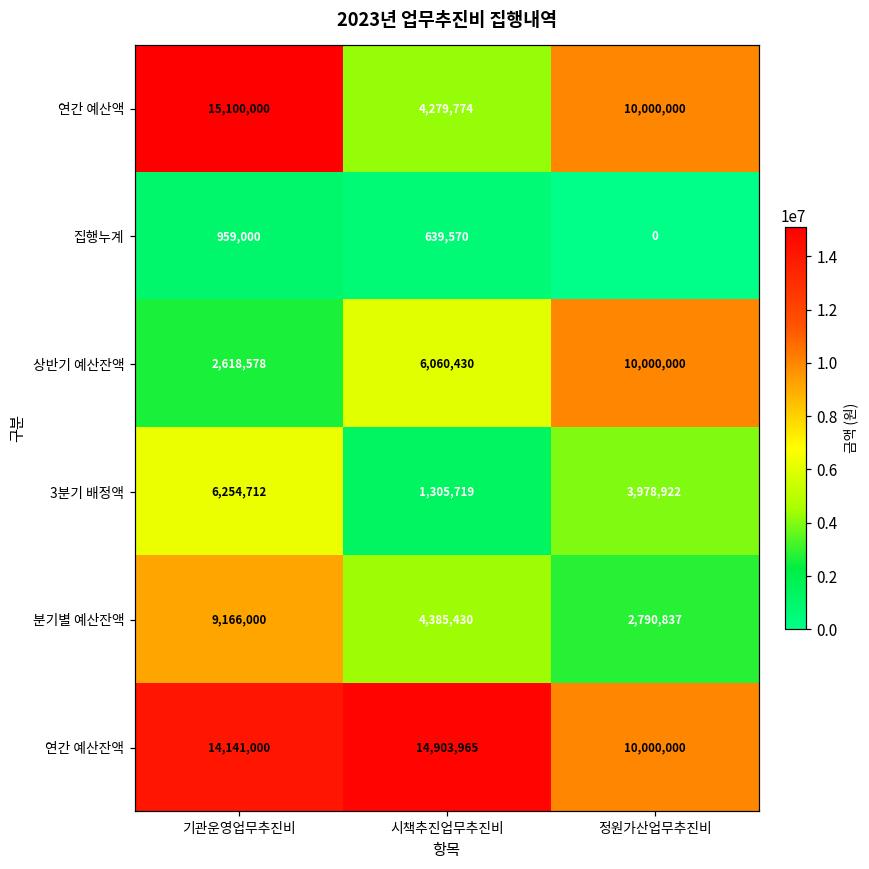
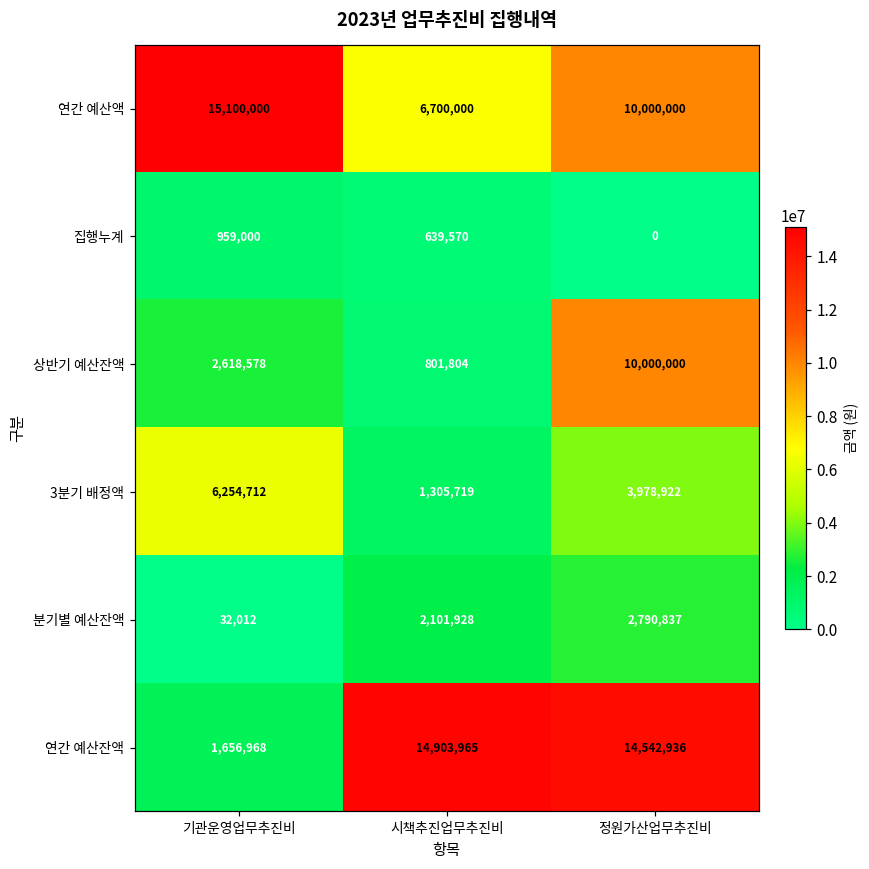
연간 예산액, 시책추진업무추진비: 4,279,774 -> 6,700,000
상반기 예산잔액, 시책추진업무추진비: 6,060,430 -> 801,804
분기별 예산잔액, 기관운영업무추진비: 9,166,000 -> 32,012
분기별 예산잔액, 시책추진업무추진비: 4,385,430 -> 2,101,928
연간 예산잔액, 기관운영업무추진비: 14,141,000 -> 1,656,968
연간 예산잔액, 정원가산업무추진비: 10,000,000 -> 14,542,936
